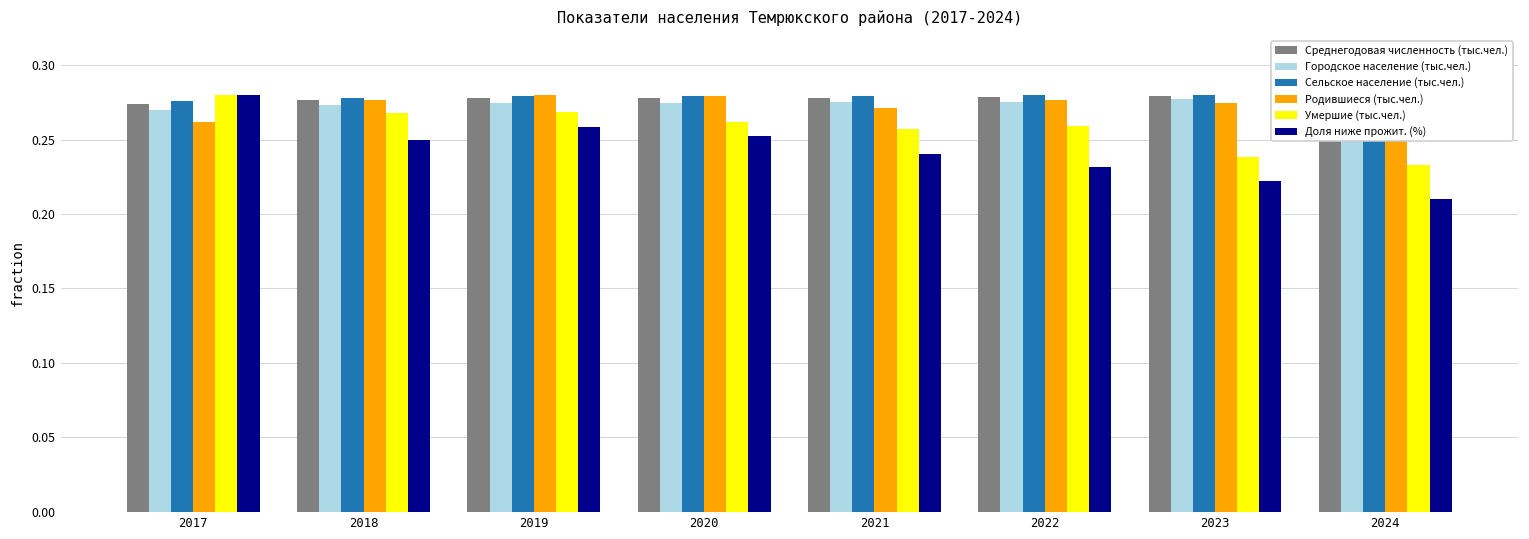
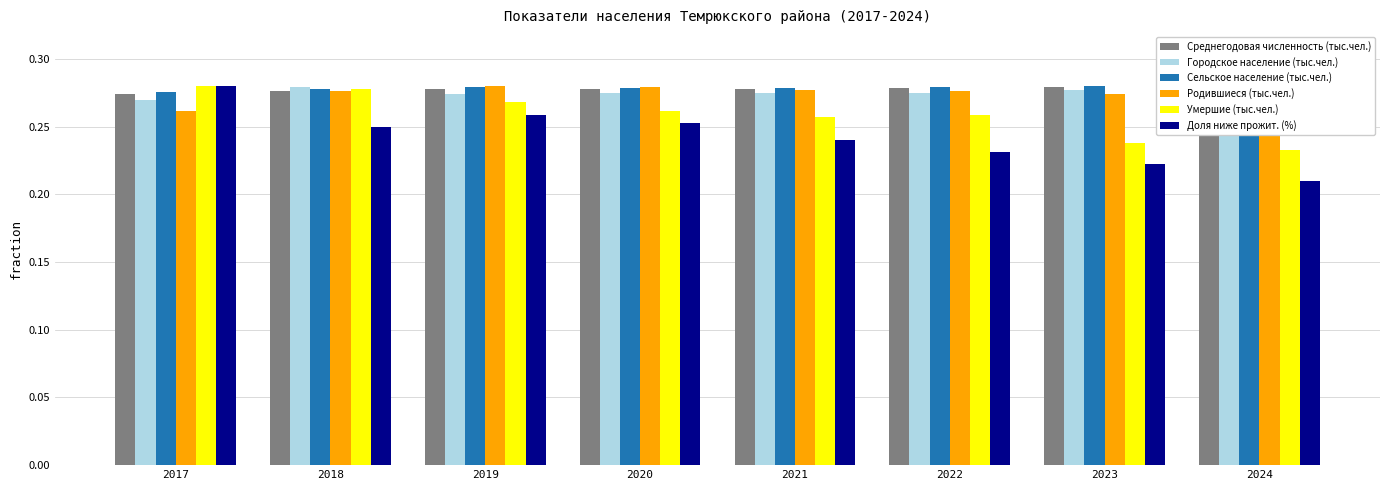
Городское население (тыс.чел.), 2018: 0.273 -> 0.279
Умершие (тыс.чел.), 2018: 0.268 -> 0.278
Родившиеся (тыс.чел.), 2021: 0.271 -> 0.277
